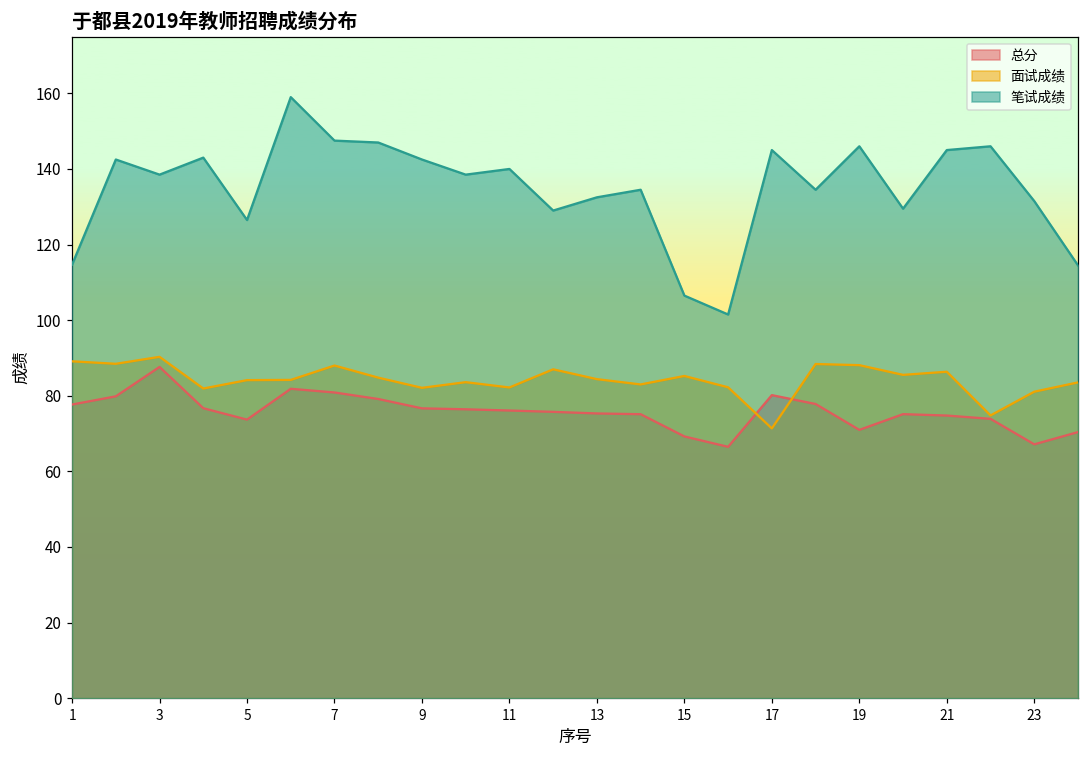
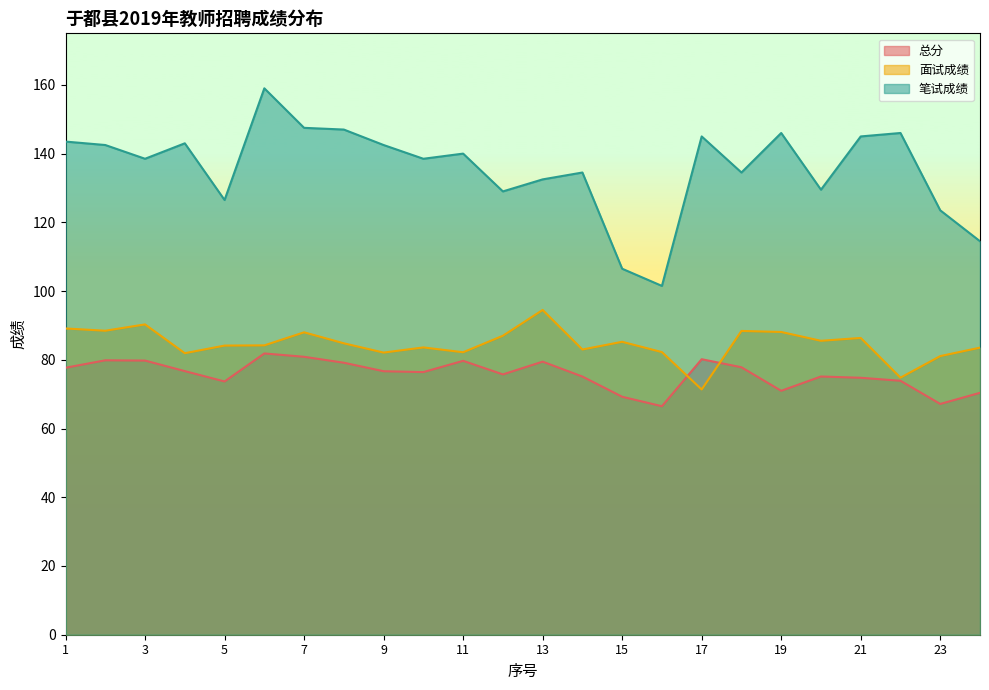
笔试成绩, 1: 115 -> 144
总分, 3: 88 -> 80
总分, 11: 76 -> 80
总分, 13: 75 -> 79
面试成绩, 13: 84 -> 95
笔试成绩, 23: 132 -> 124
